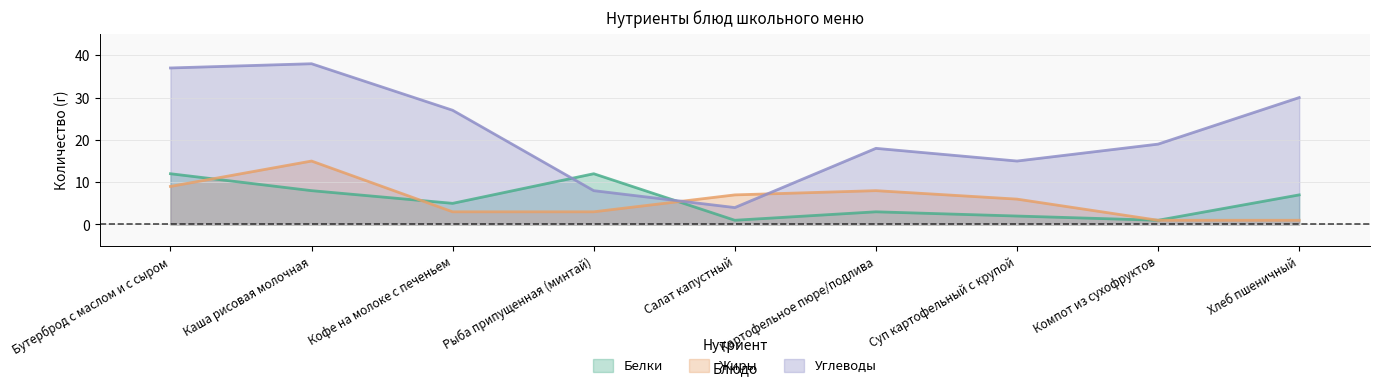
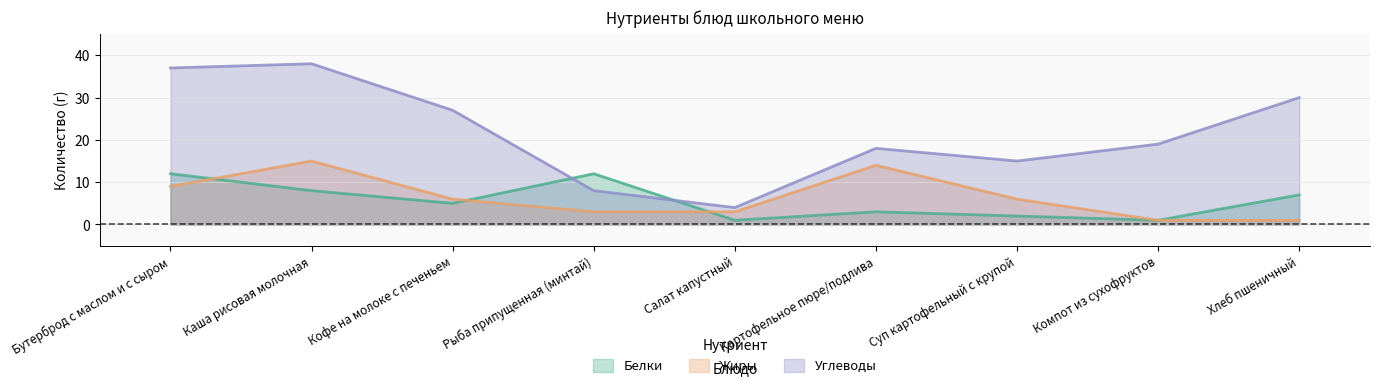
Жиры, Кофе на молоке с печеньем: 3 -> 6
Жиры, Салат капустный: 7 -> 3
Жиры, Картофельное пюре/подлива: 8 -> 14
